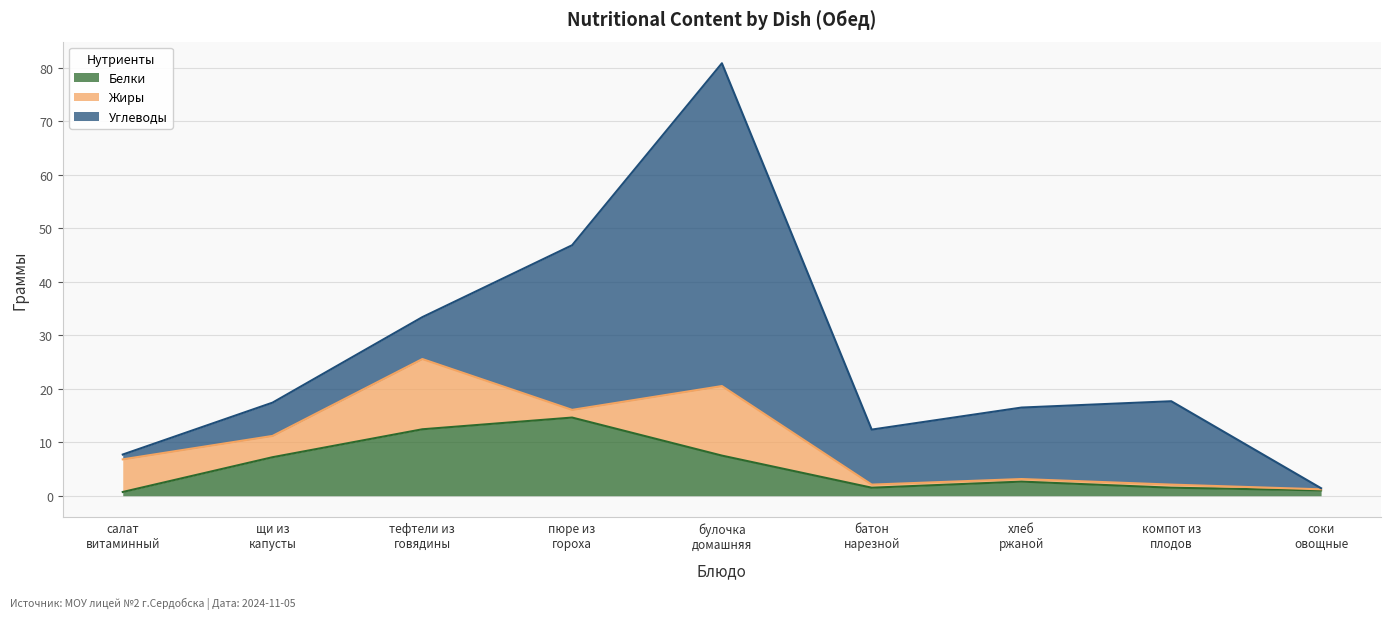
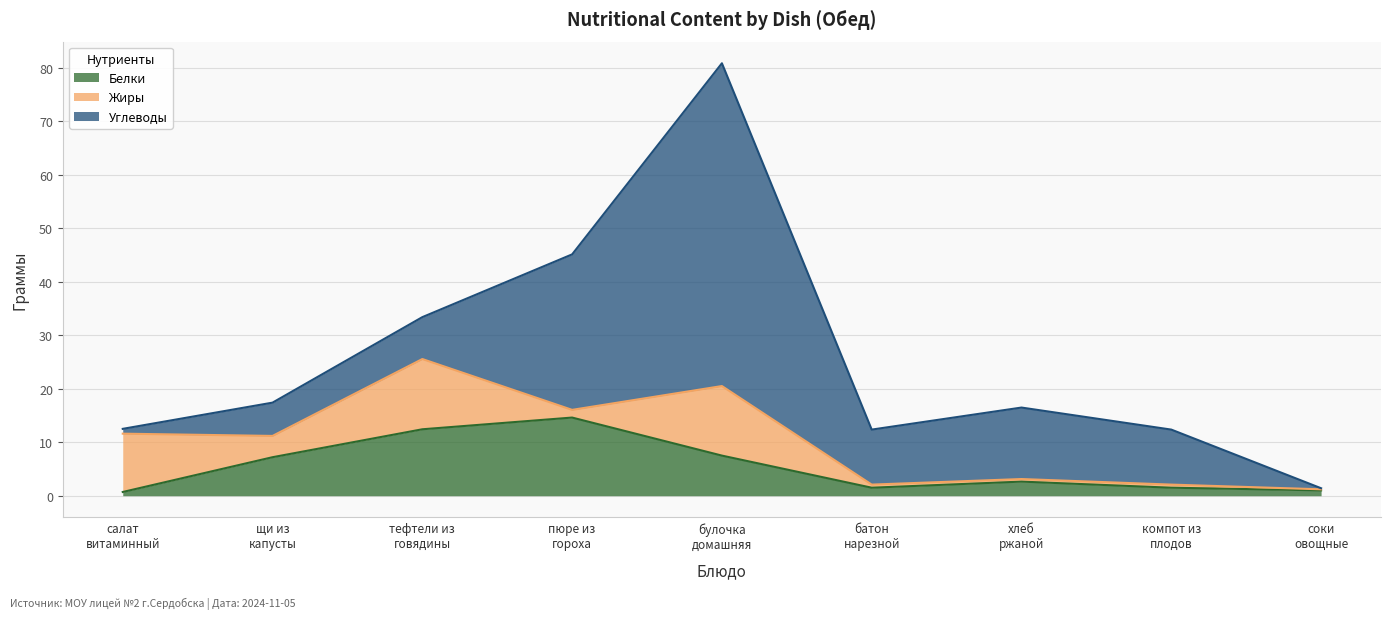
Жиры, салат витаминный: 6 -> 11
Углеводы, пюре из гороха: 31 -> 29
Углеводы, компот из плодов: 16 -> 10
